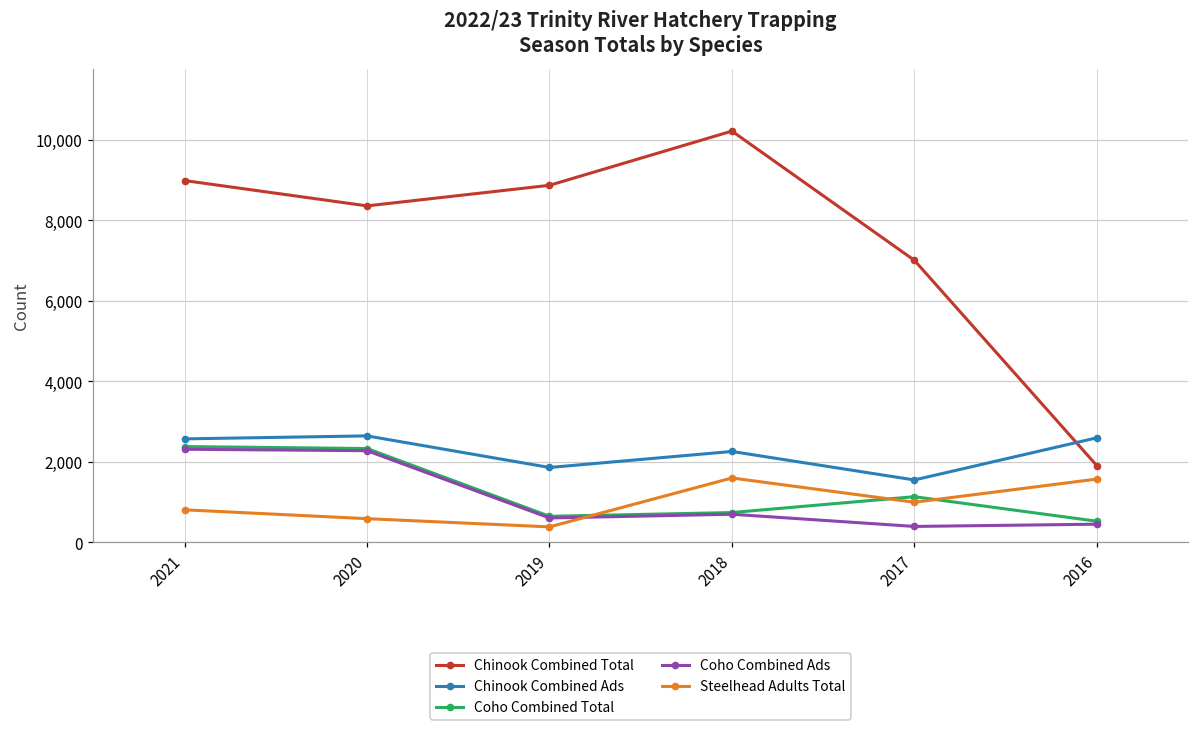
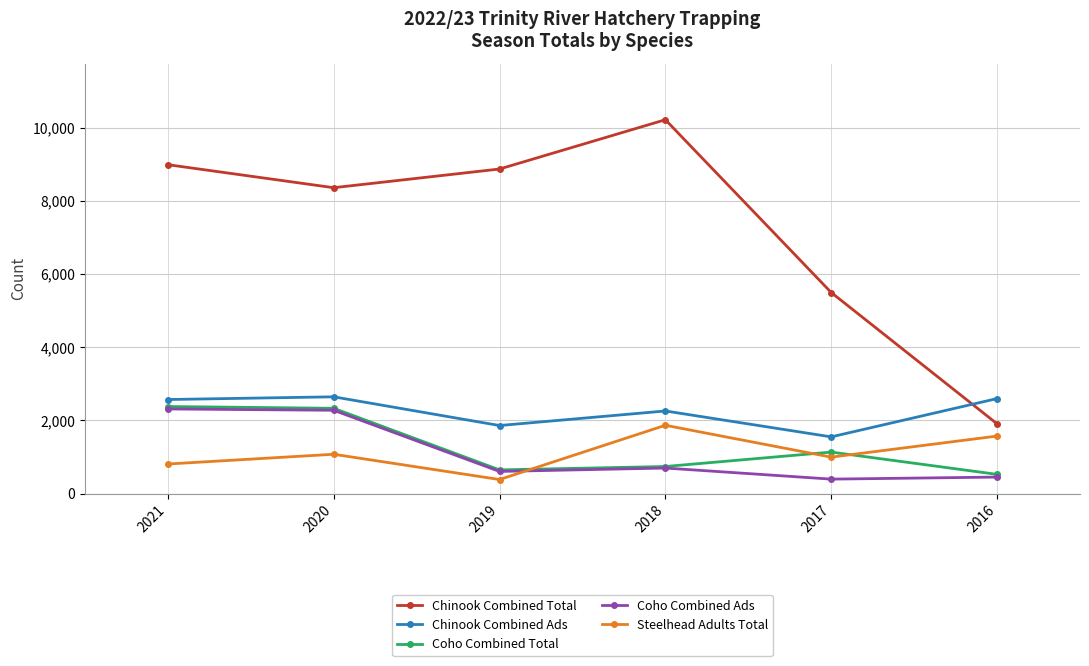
Steelhead Adults Total, 2020: 600 -> 1,100
Steelhead Adults Total, 2018: 1,600 -> 1,900
Chinook Combined Total, 2017: 7,000 -> 5,500
